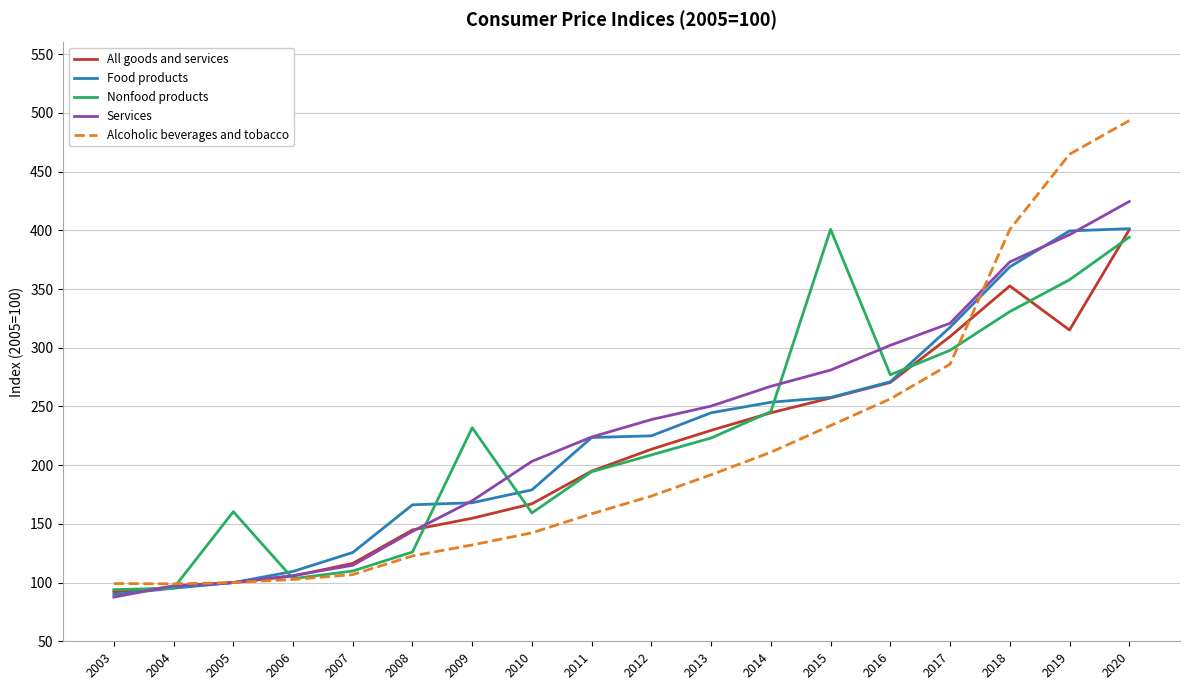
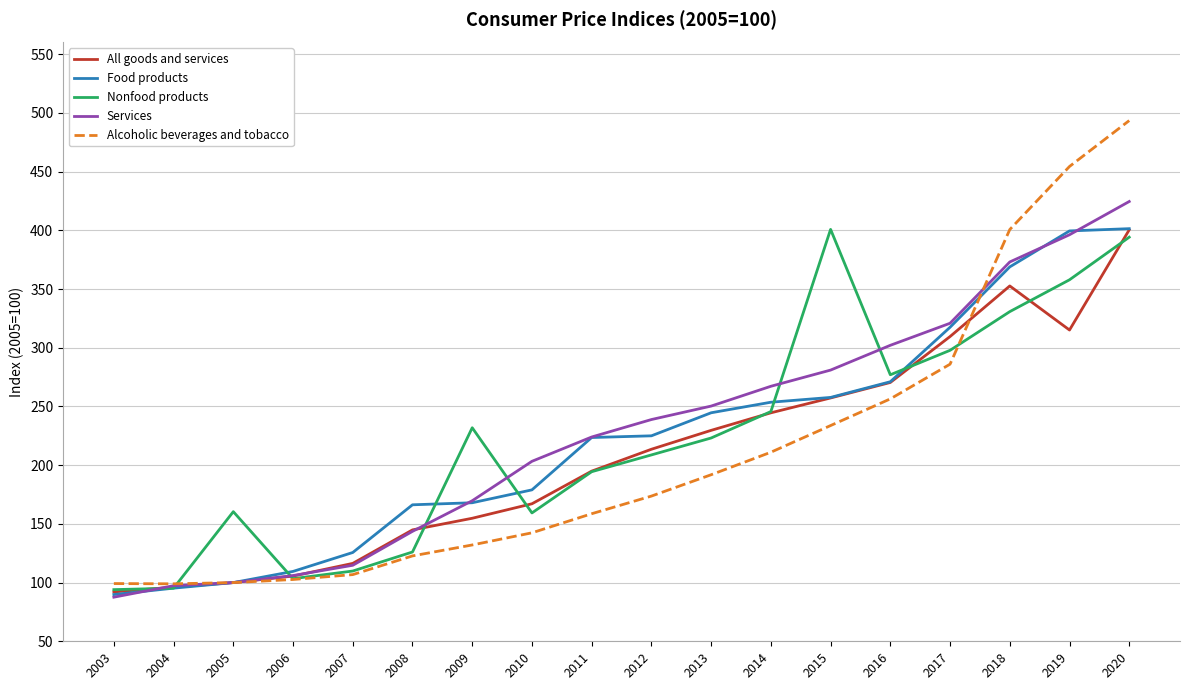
Alcoholic beverages and tobacco, 2019: 465 -> 454
